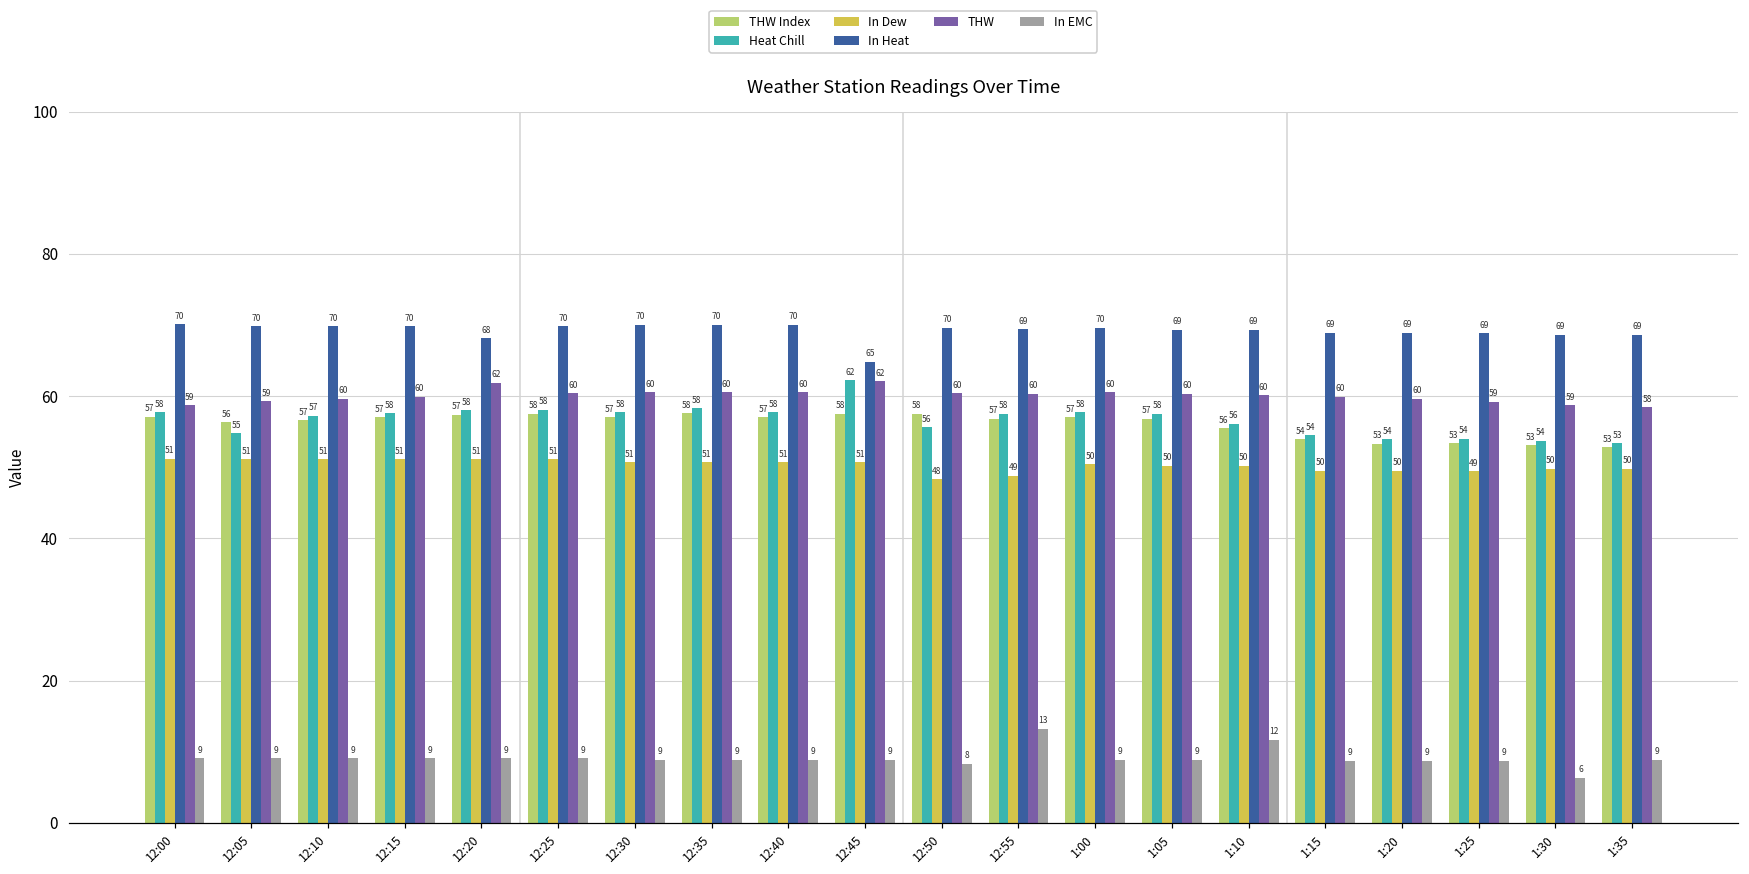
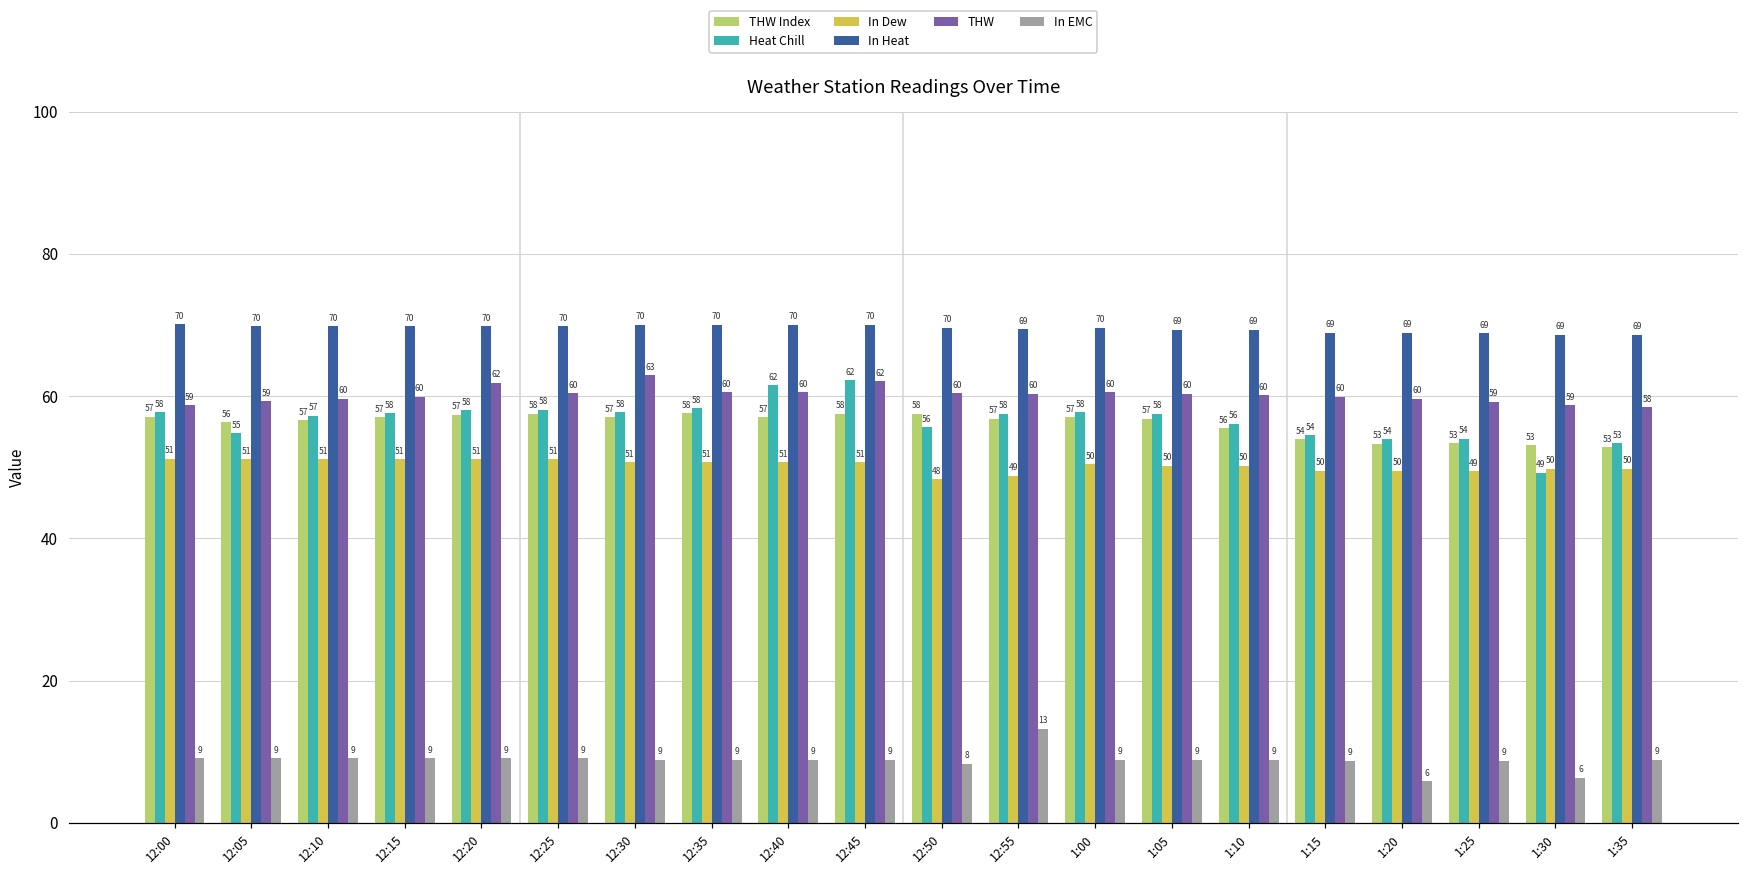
In Heat, 12:20: 68 -> 70
THW, 12:30: 60 -> 63
Heat Chill, 12:40: 58 -> 62
In Heat, 12:45: 65 -> 70
In EMC, 1:10: 12 -> 9
In EMC, 1:20: 9 -> 6
Heat Chill, 1:30: 54 -> 49
